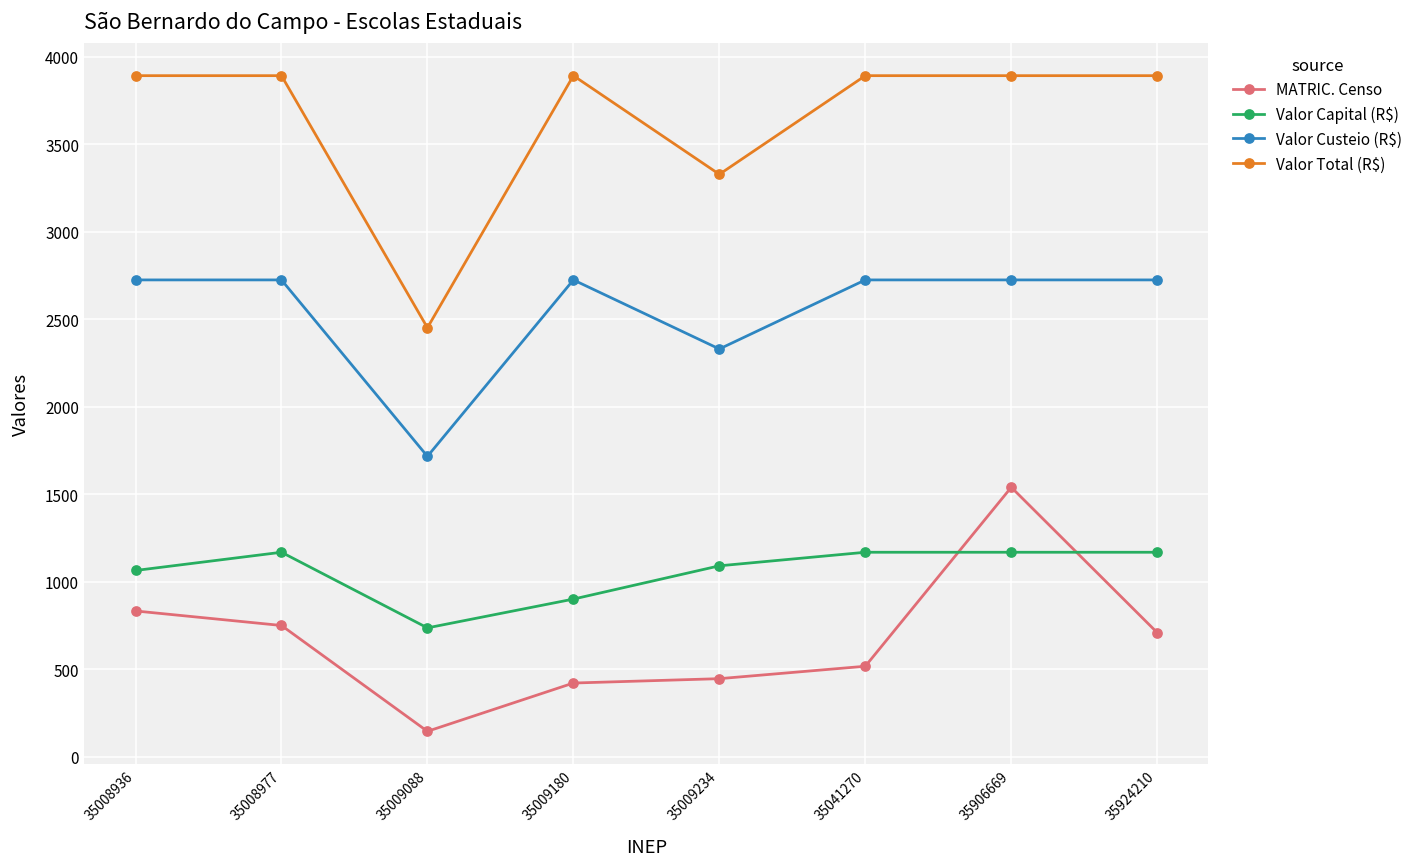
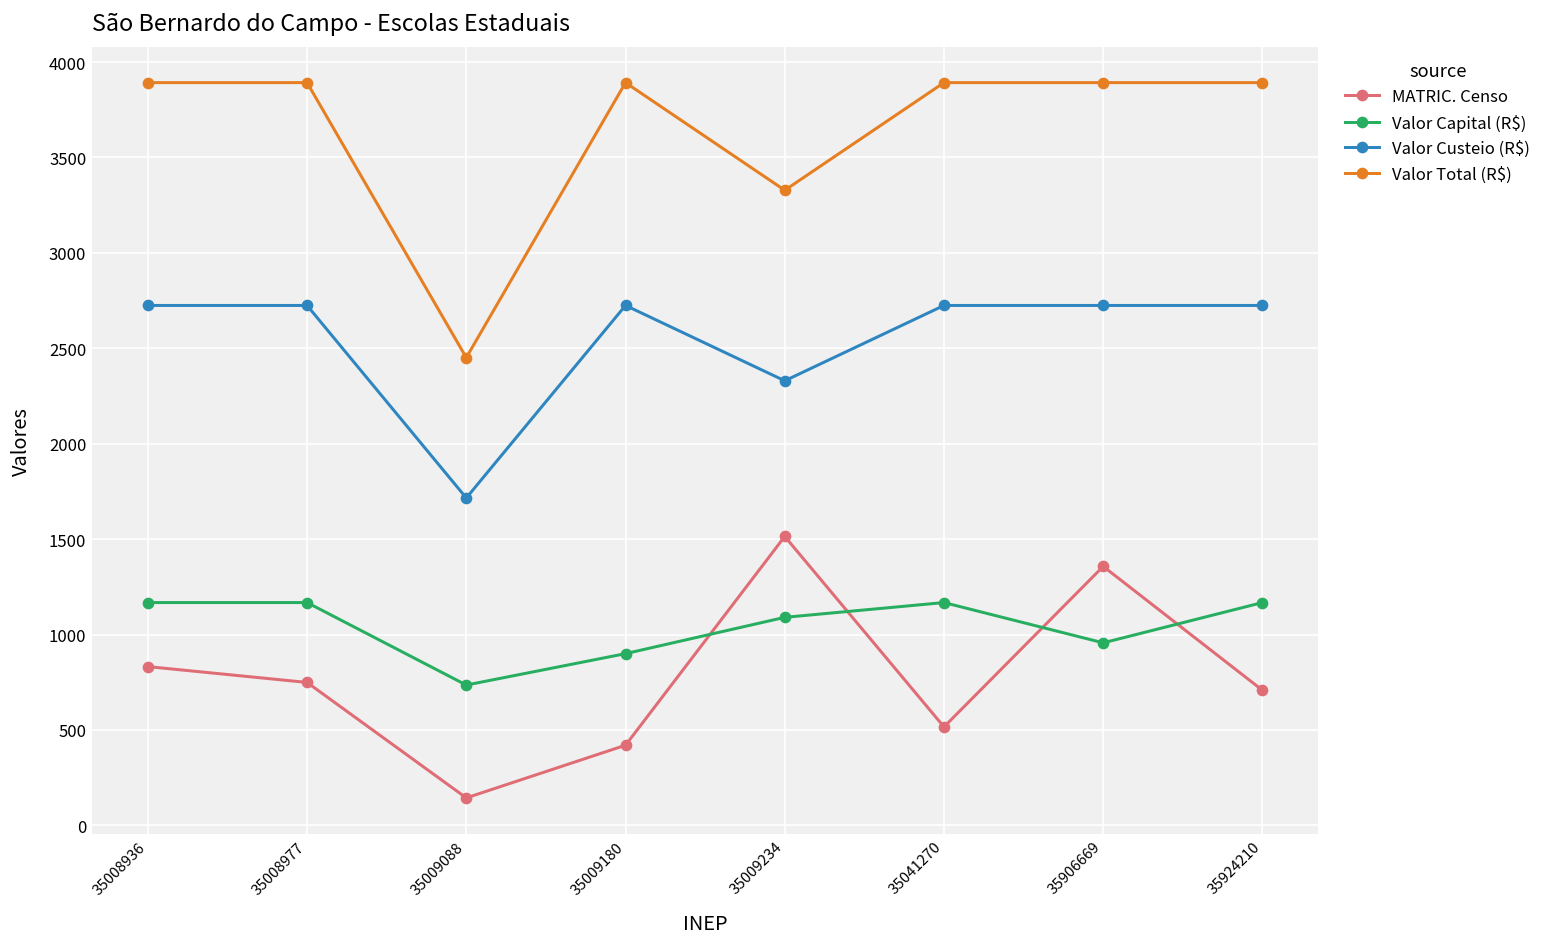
Valor Capital (R$), 35008936: 1060 -> 1170
MATRIC. Censo, 35009234: 450 -> 1510
MATRIC. Censo, 35906669: 1540 -> 1360
Valor Capital (R$), 35906669: 1170 -> 960
